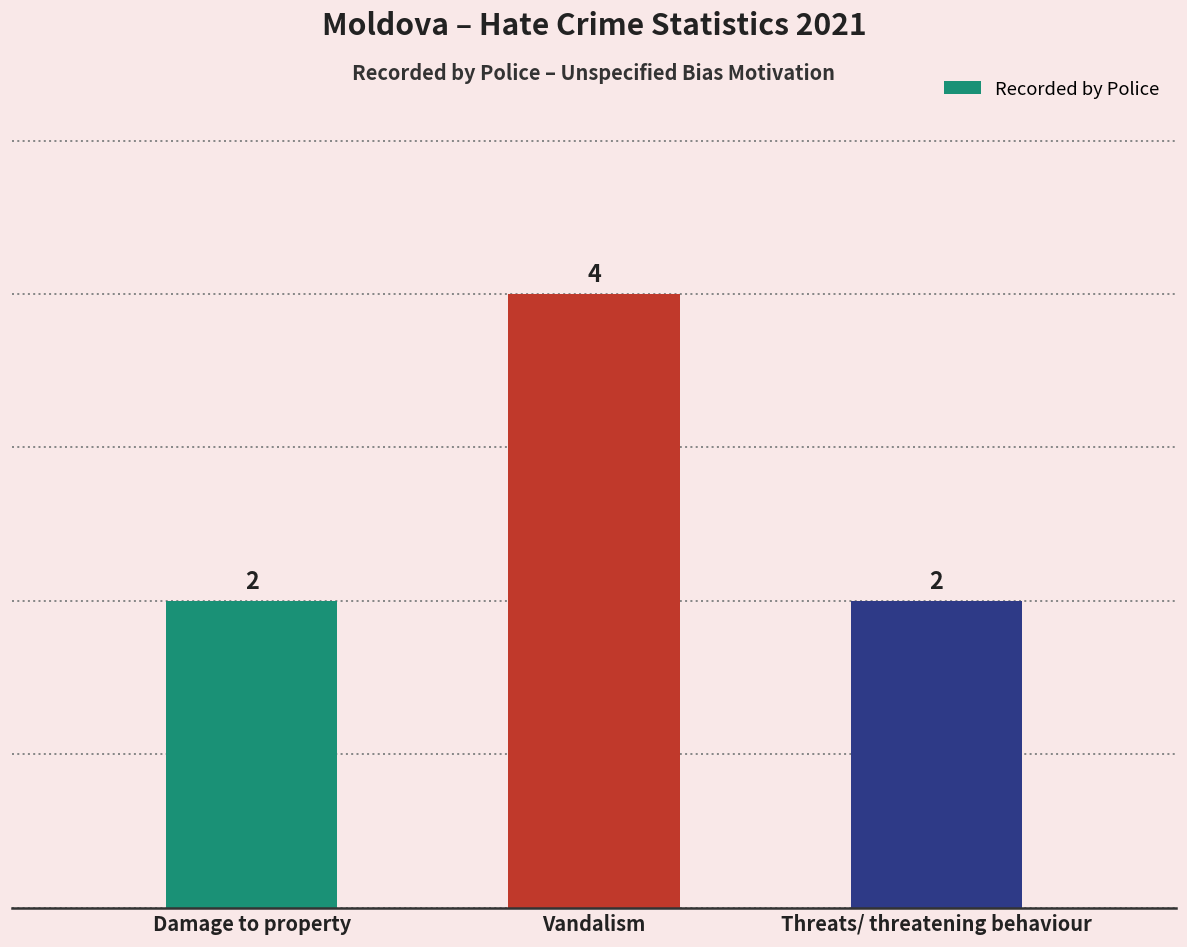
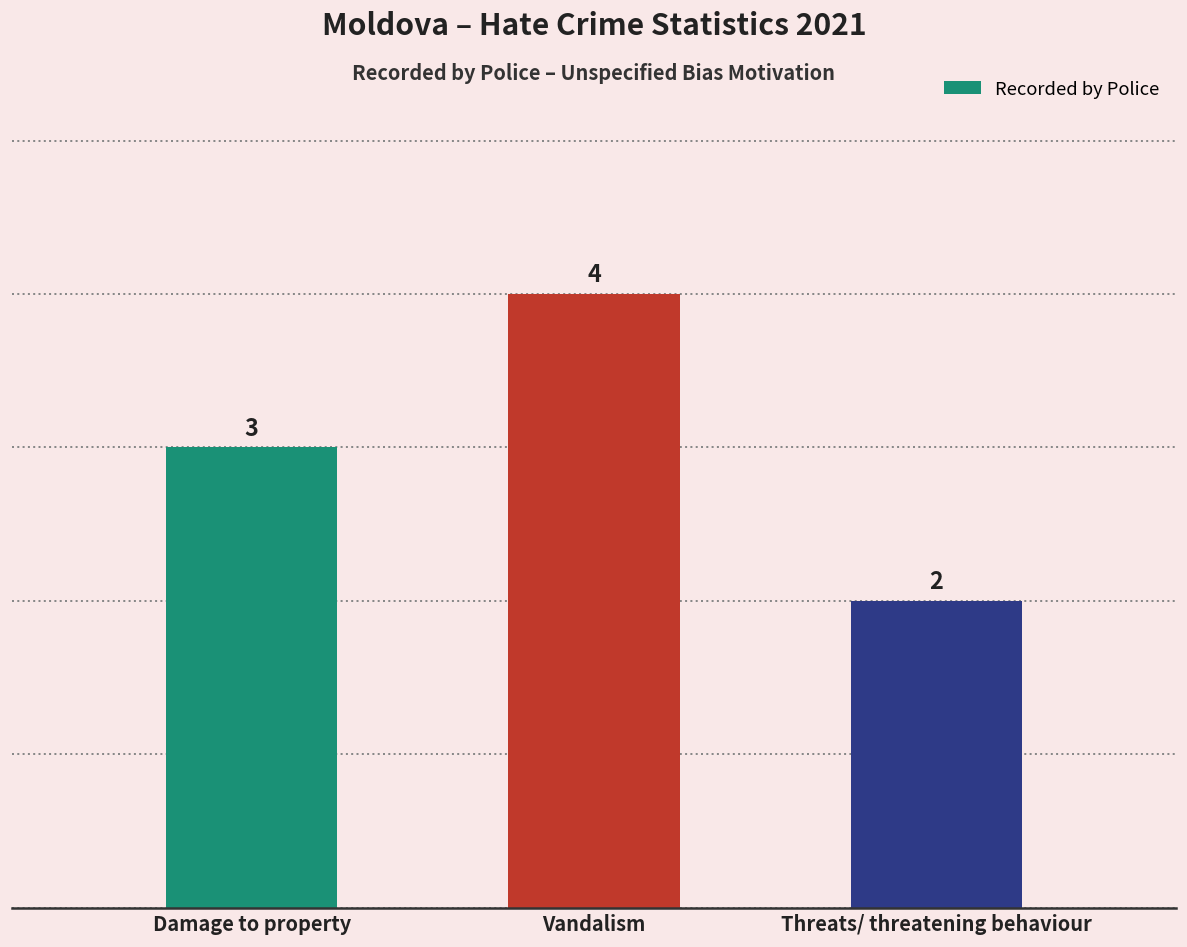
Damage to property: 2 -> 3
